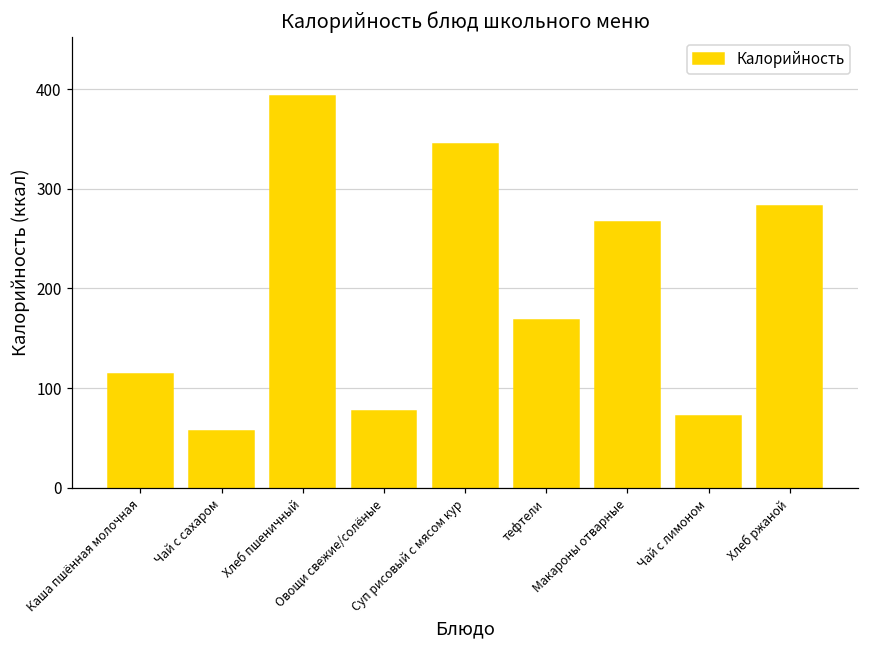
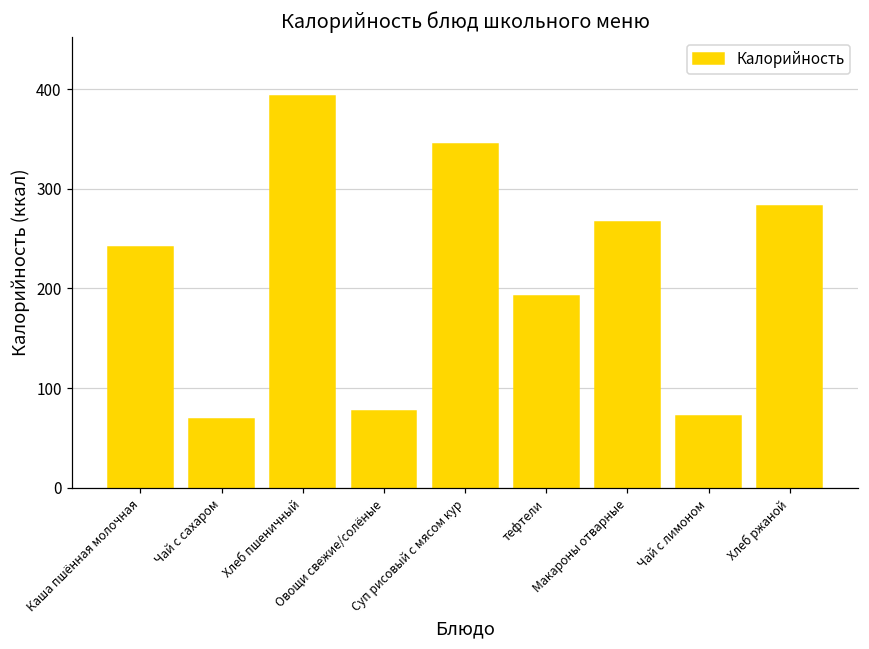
Каша пшённая молочная: 110 -> 240
Чай с сахаром: 60 -> 70
тефтели: 170 -> 190
